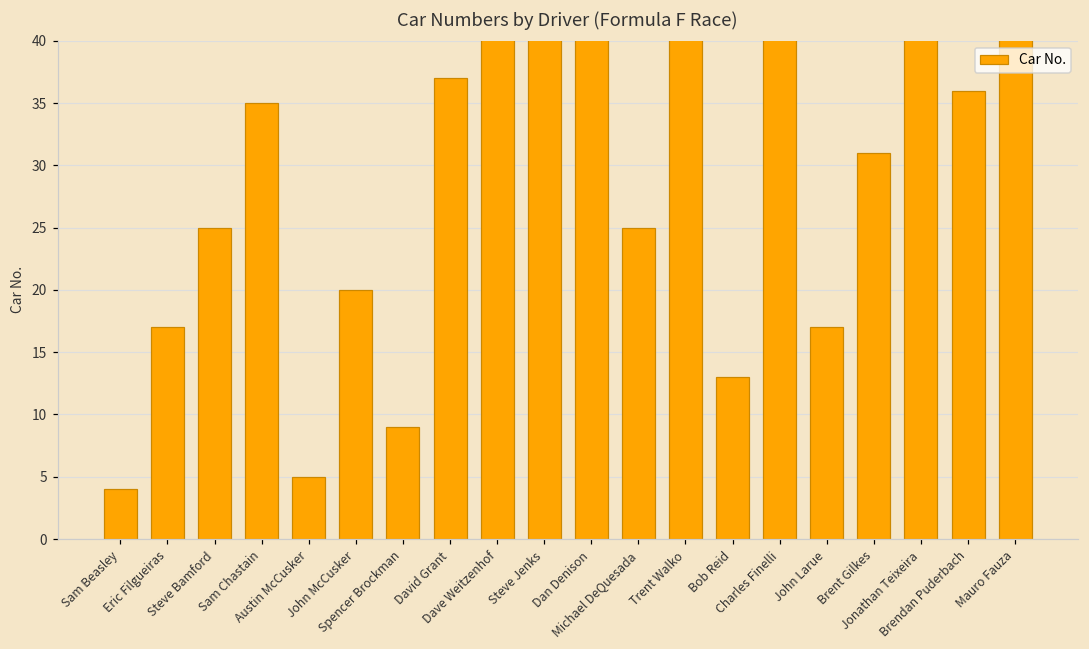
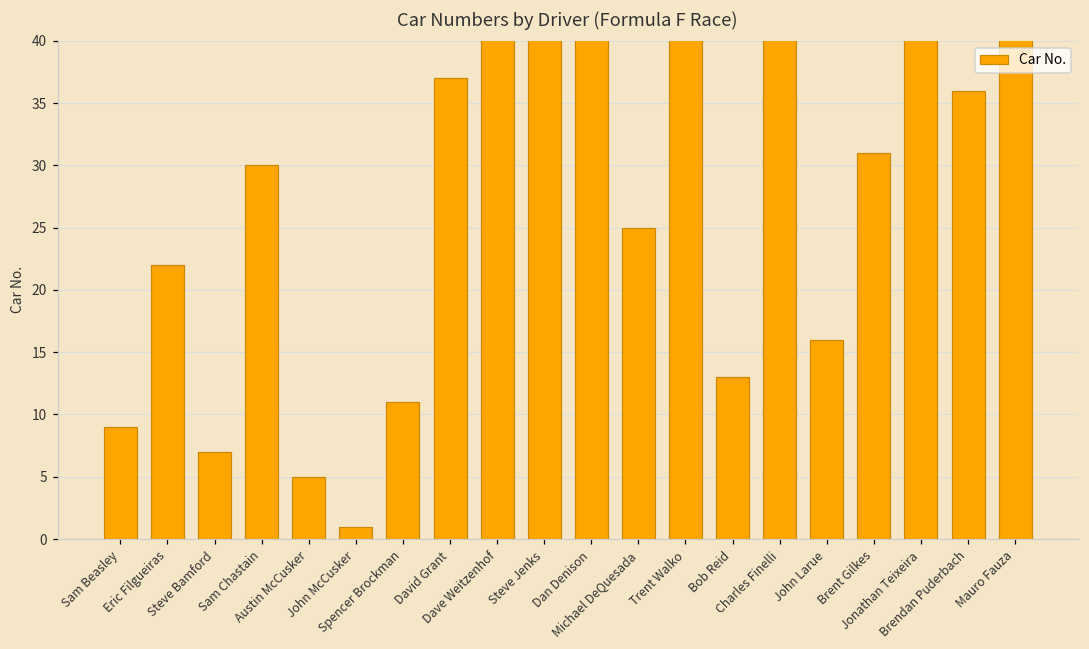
Sam Beasley: 4 -> 9
Eric Filgueiras: 17 -> 22
Steve Bamford: 25 -> 7
Sam Chastain: 35 -> 30
John McCusker: 20 -> 1
Spencer Brockman: 9 -> 11
John Larue: 17 -> 16
